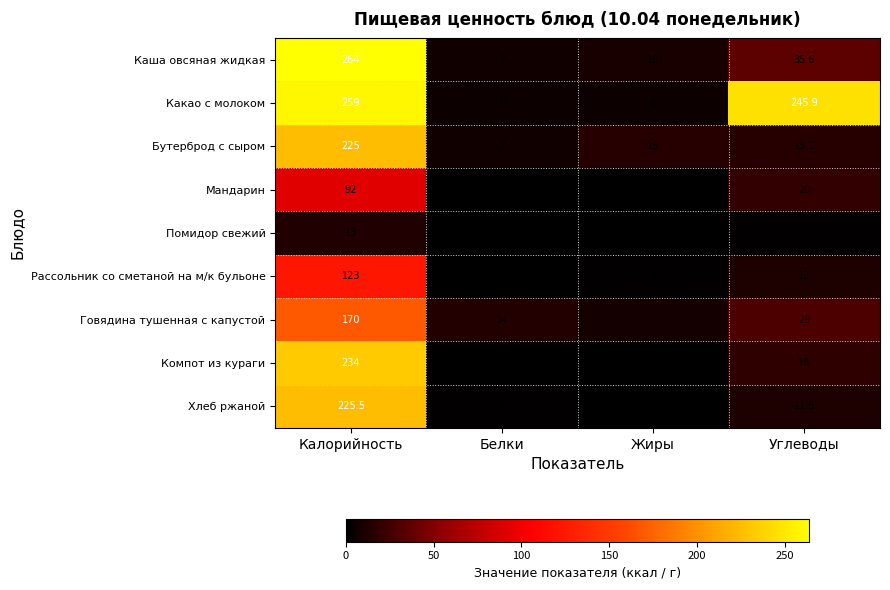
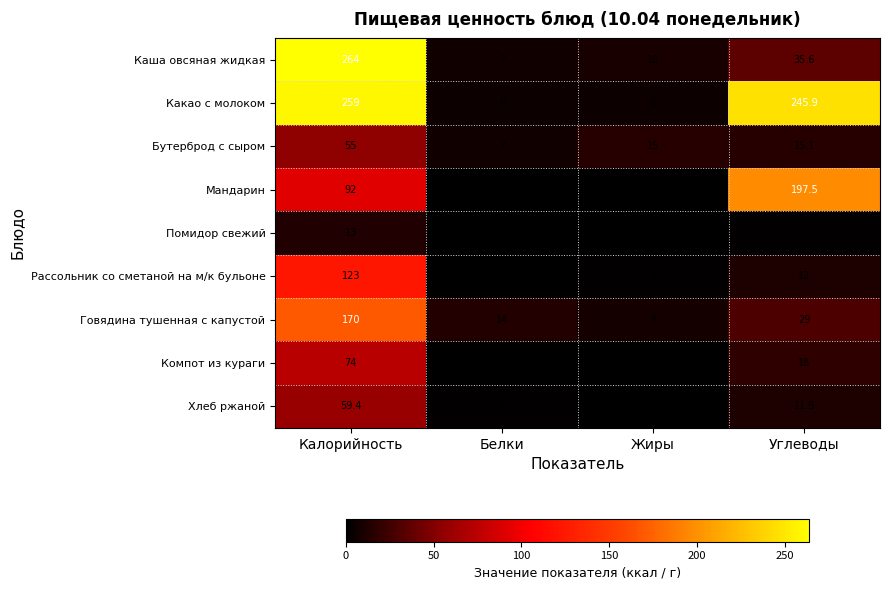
Бутерброд с сыром, Калорийность: 225 -> 55
Мандарин, Углеводы: 20 -> 197.5
Компот из кураги, Калорийность: 234 -> 74
Хлеб ржаной, Калорийность: 225.5 -> 59.4
